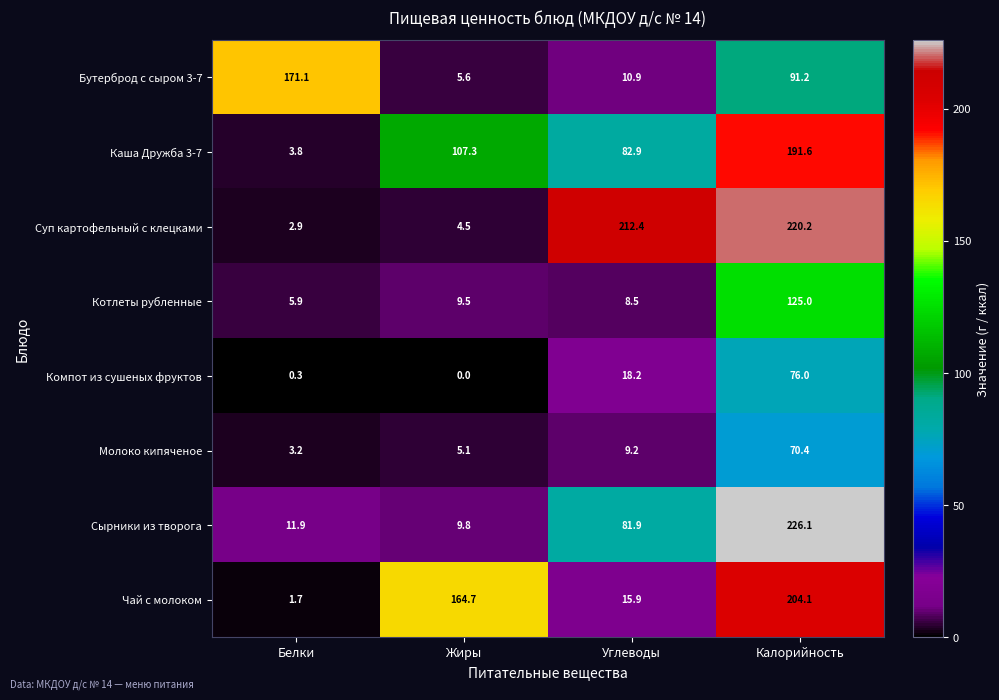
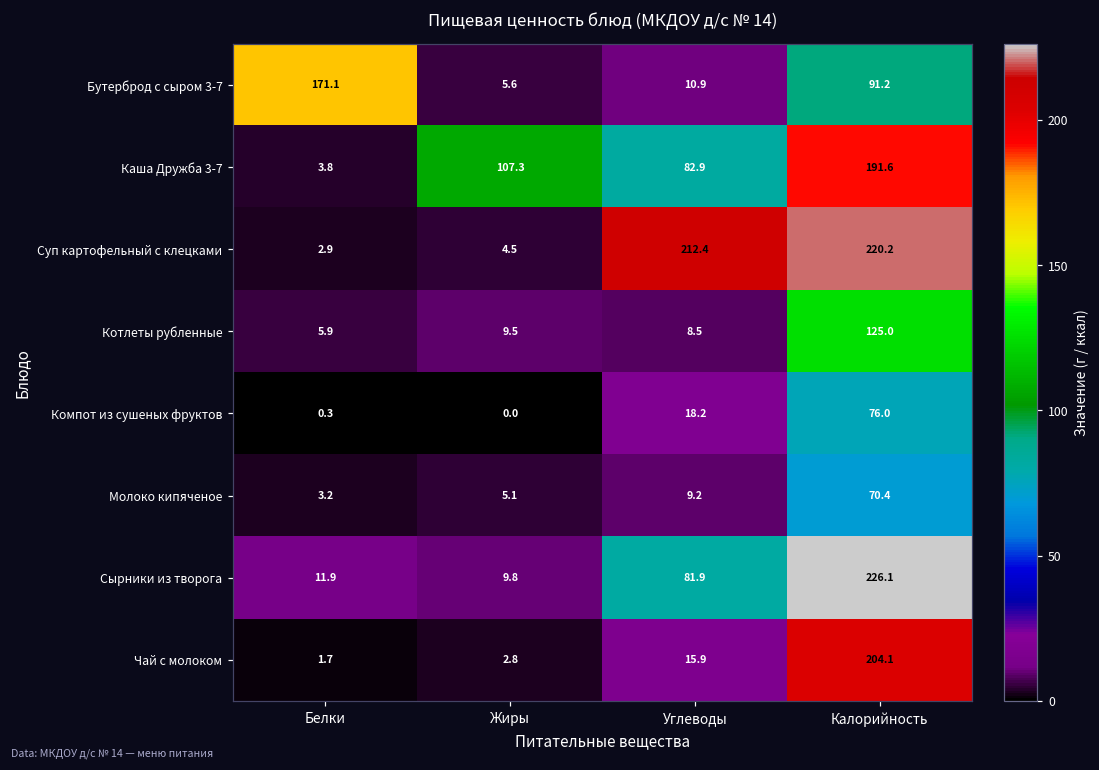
Чай с молоком, Жиры: 164.7 -> 2.8
